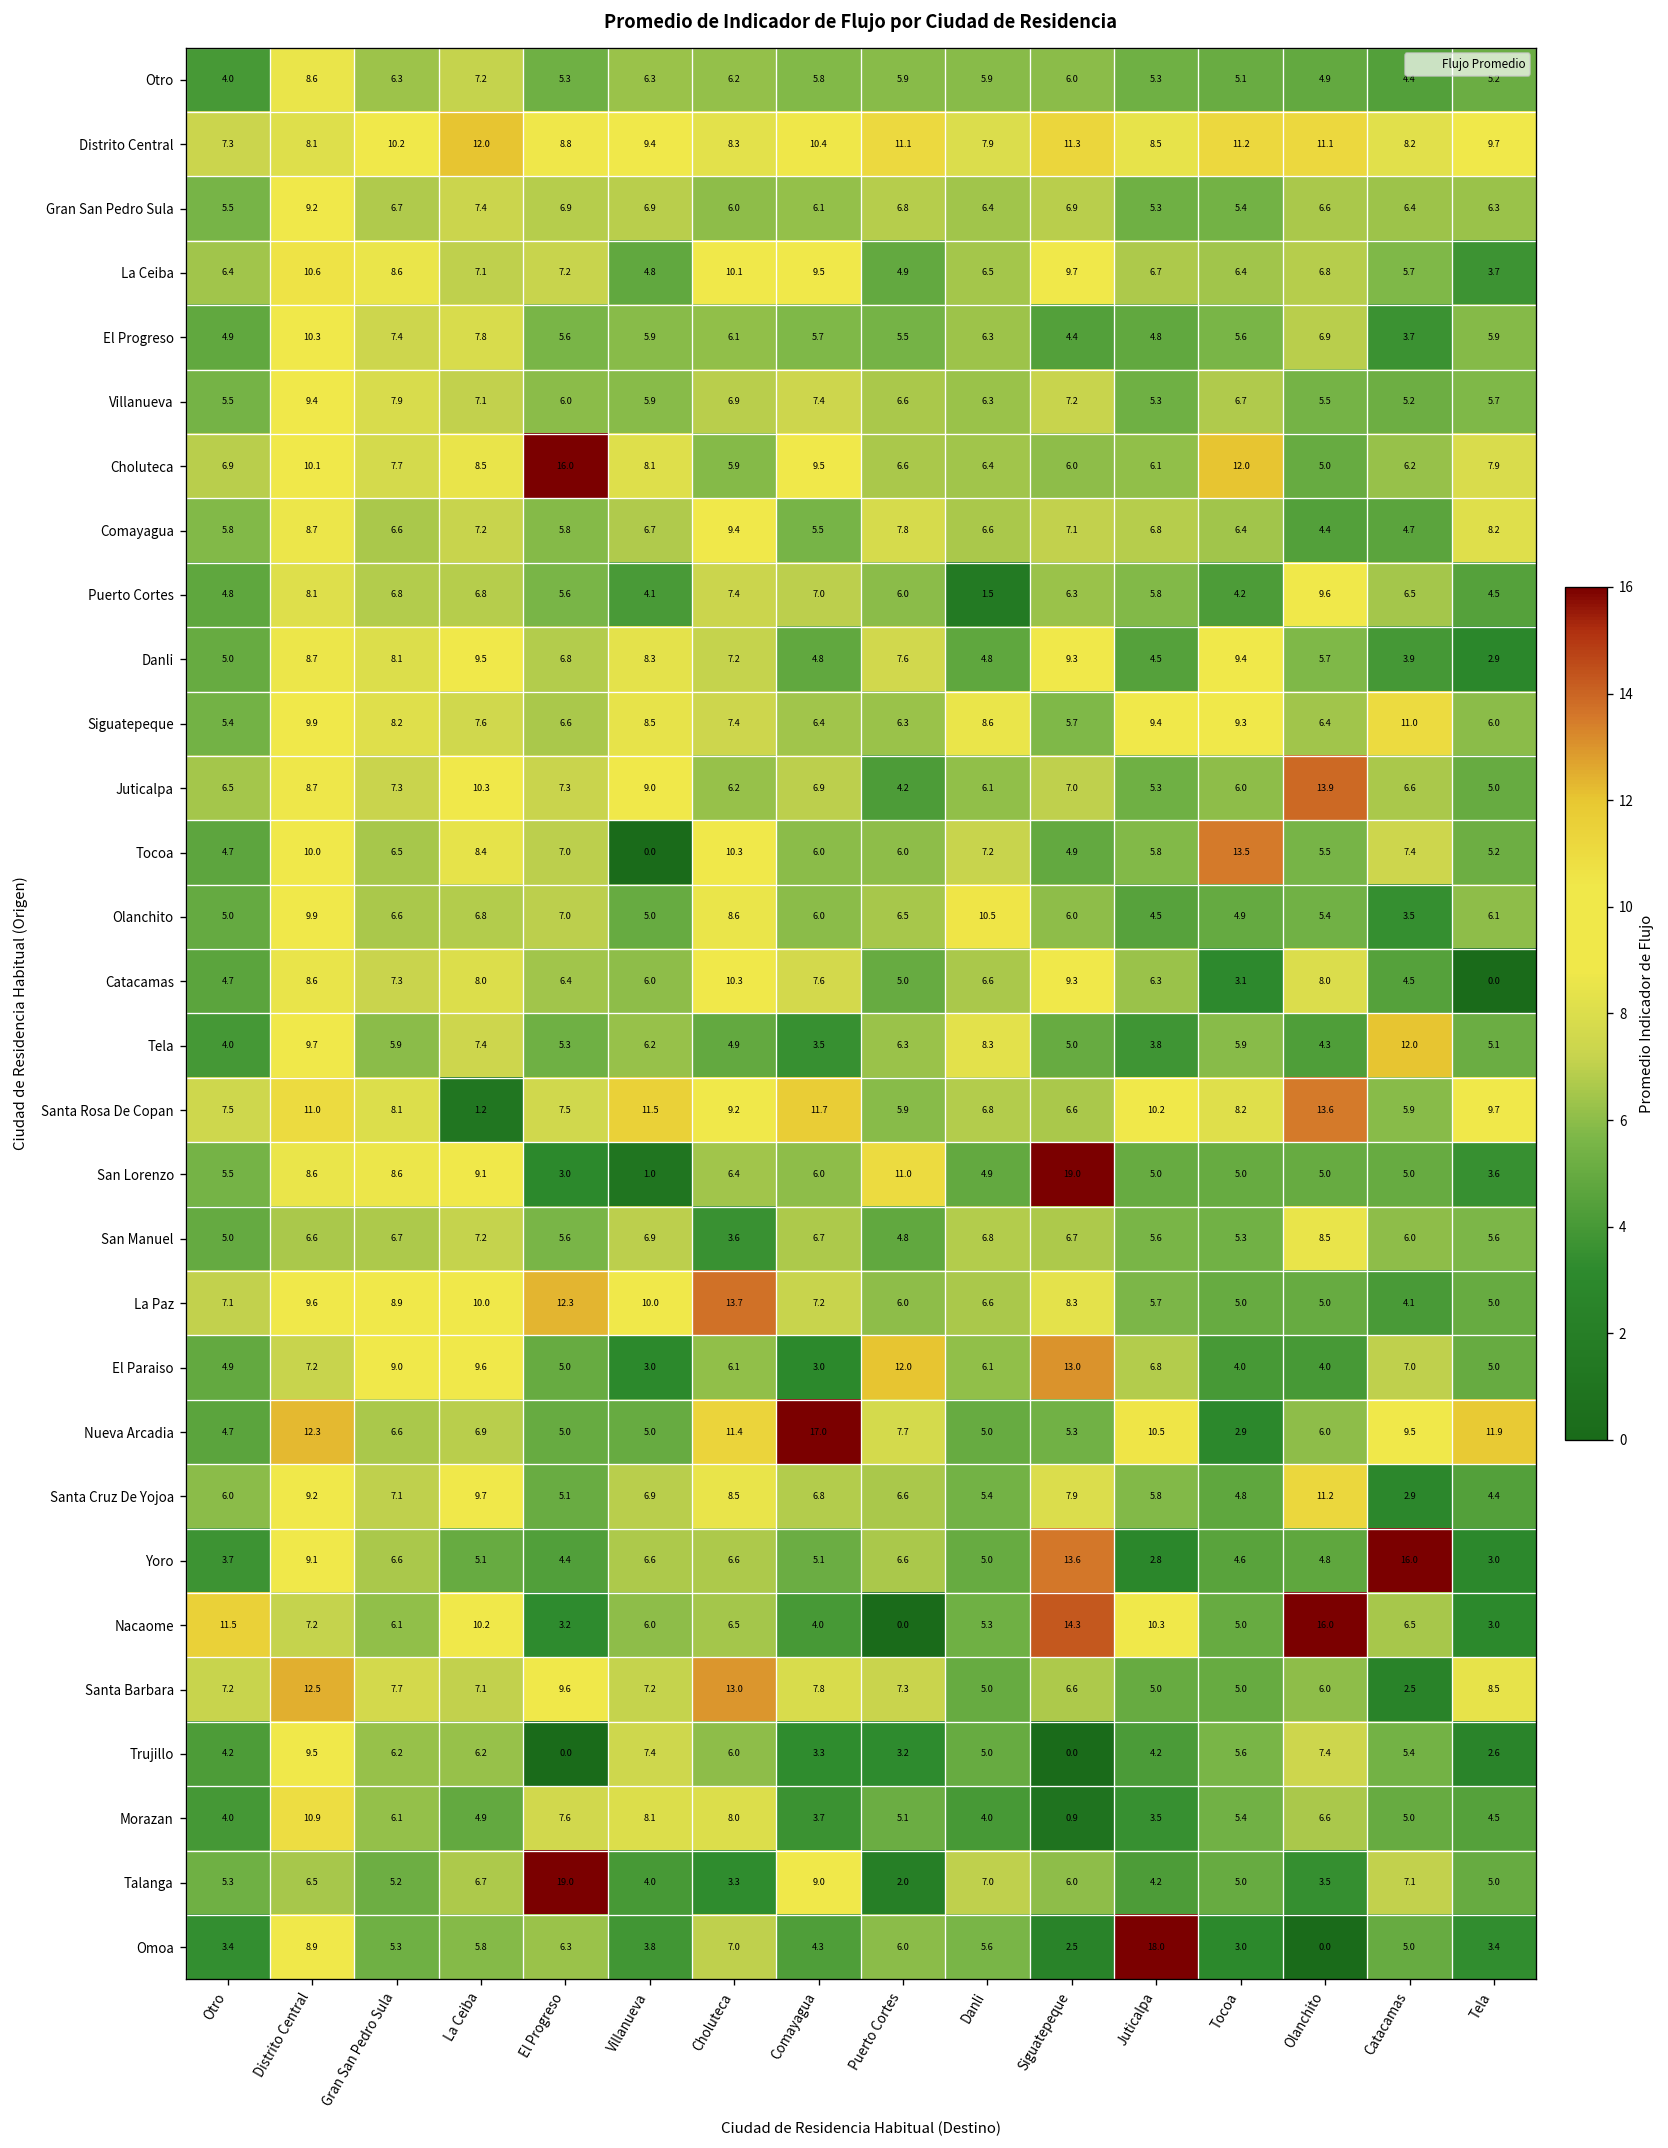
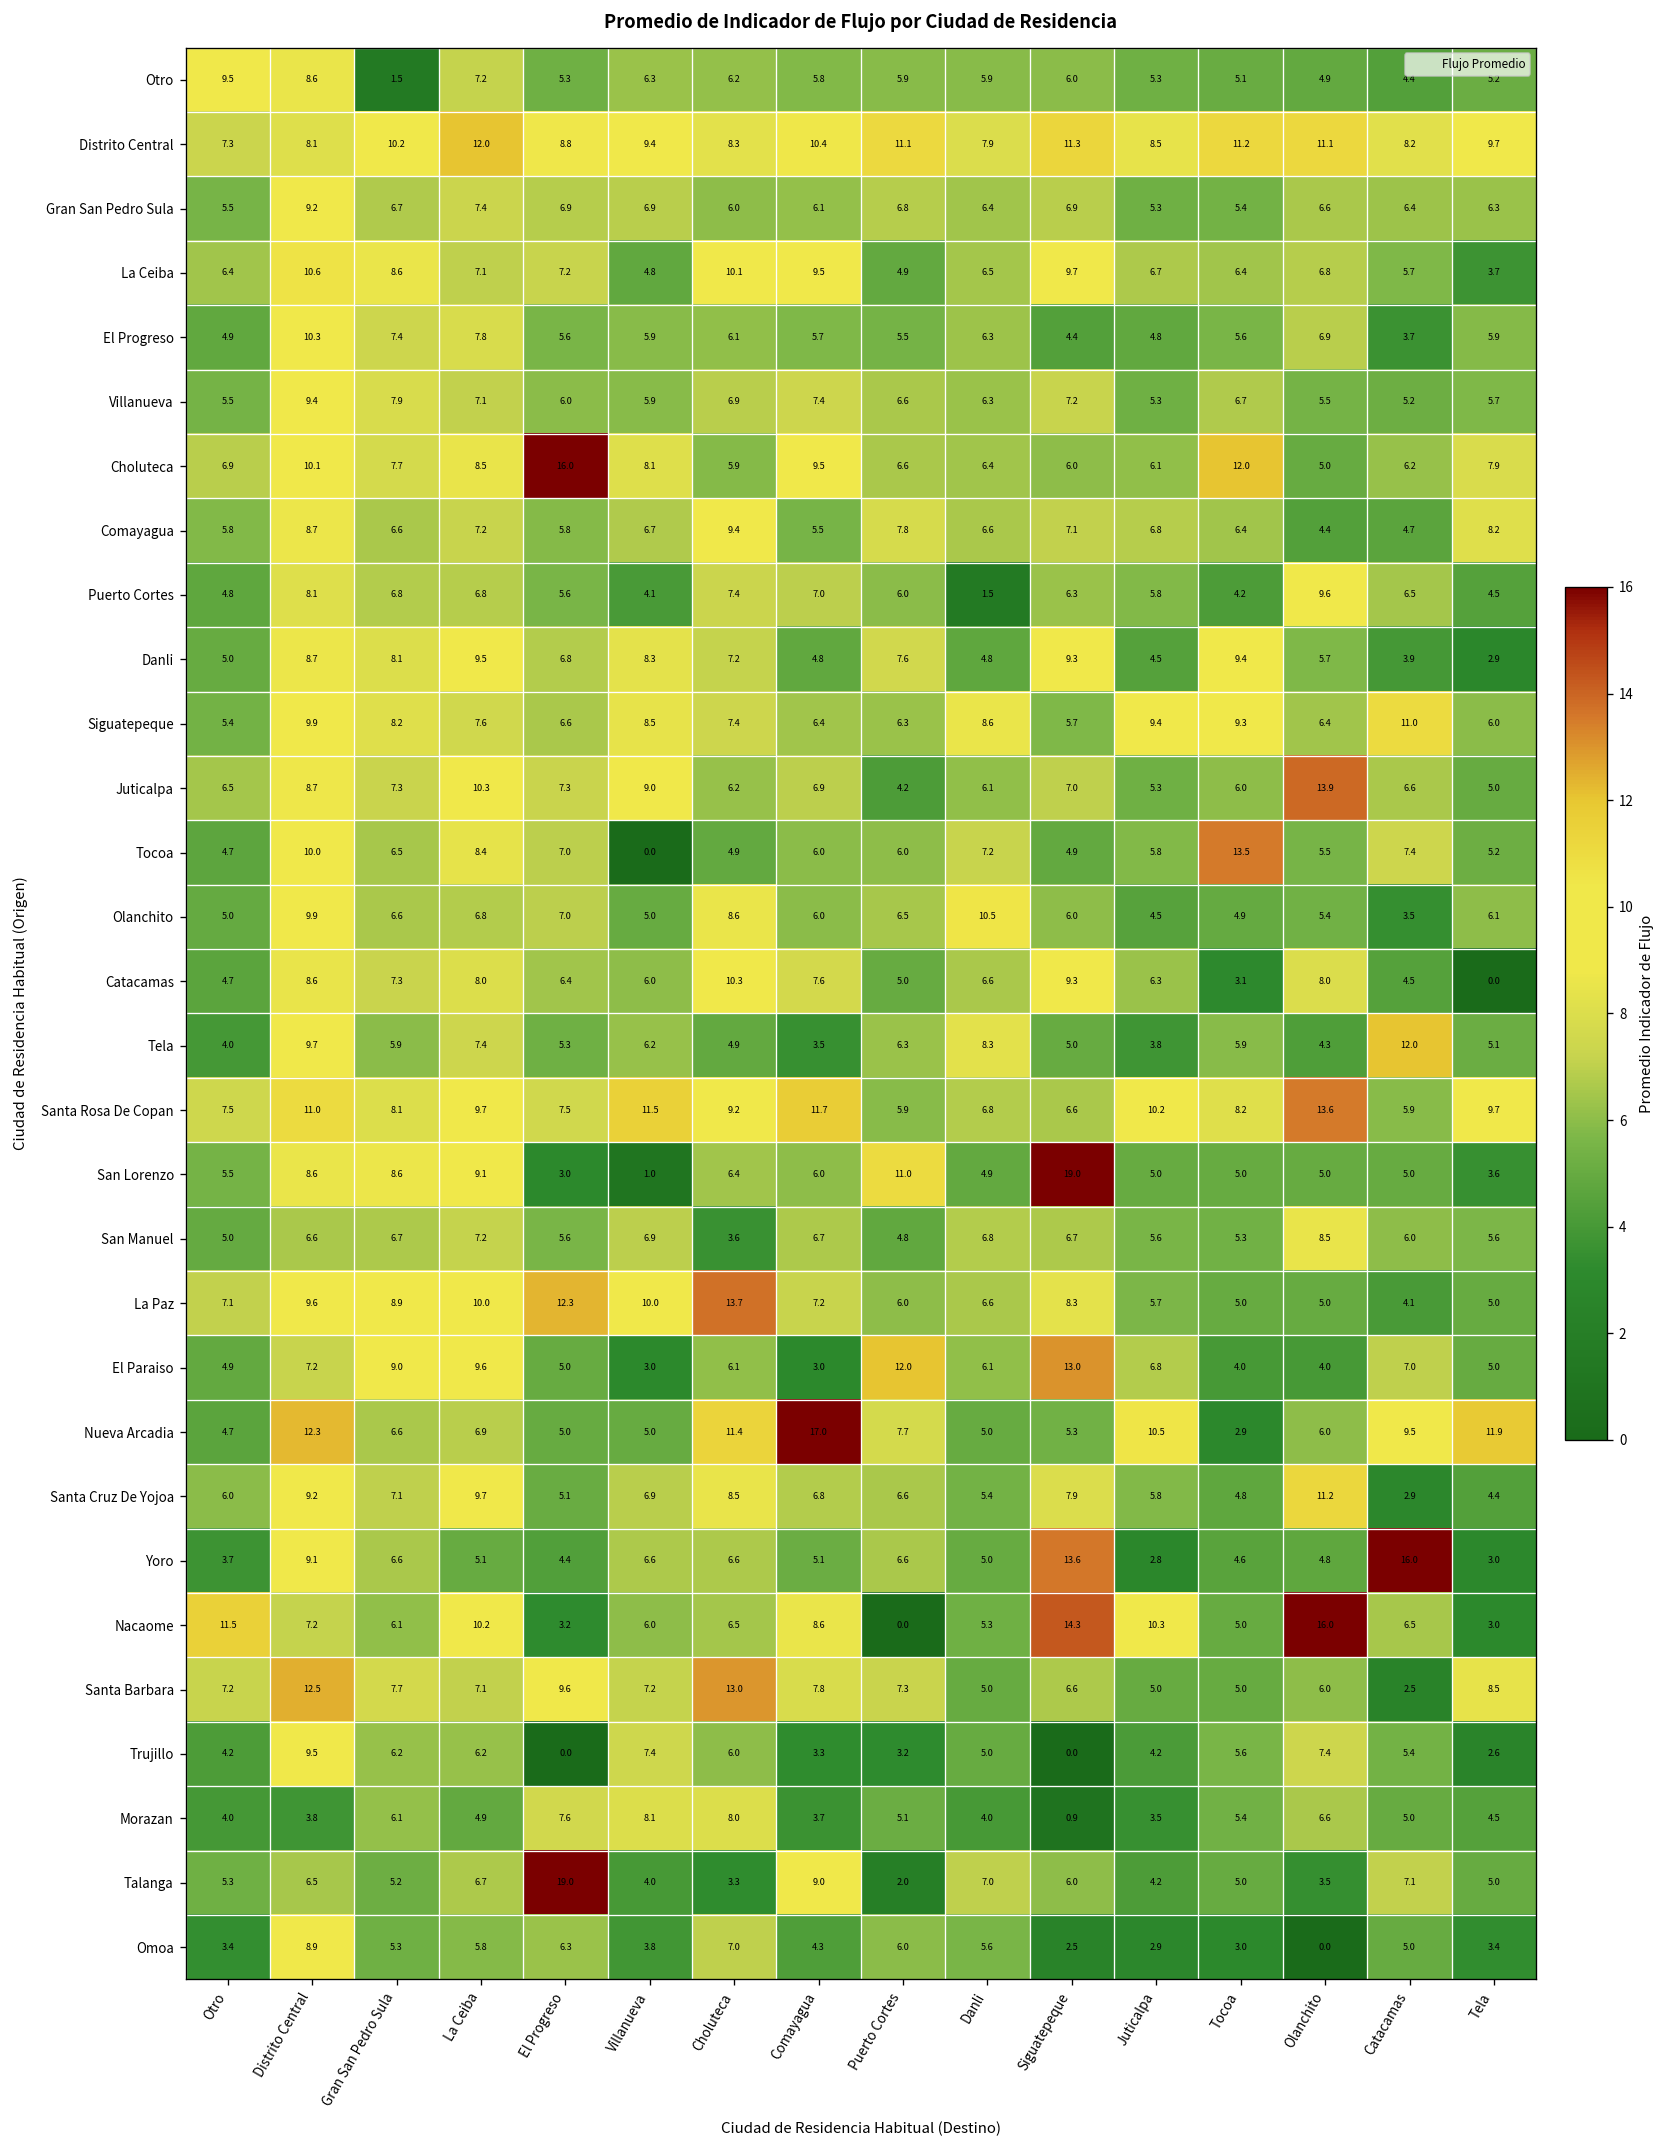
Otro, Otro: 4.0 -> 9.5
Otro, Gran San Pedro Sula: 6.3 -> 1.5
Tocoa, Choluteca: 10.3 -> 4.9
Santa Rosa De Copan, La Ceiba: 1.2 -> 9.7
Nacaome, Comayagua: 4.0 -> 8.6
Morazan, Distrito Central: 10.9 -> 3.8
Omoa, Juticalpa: 18.0 -> 2.9
